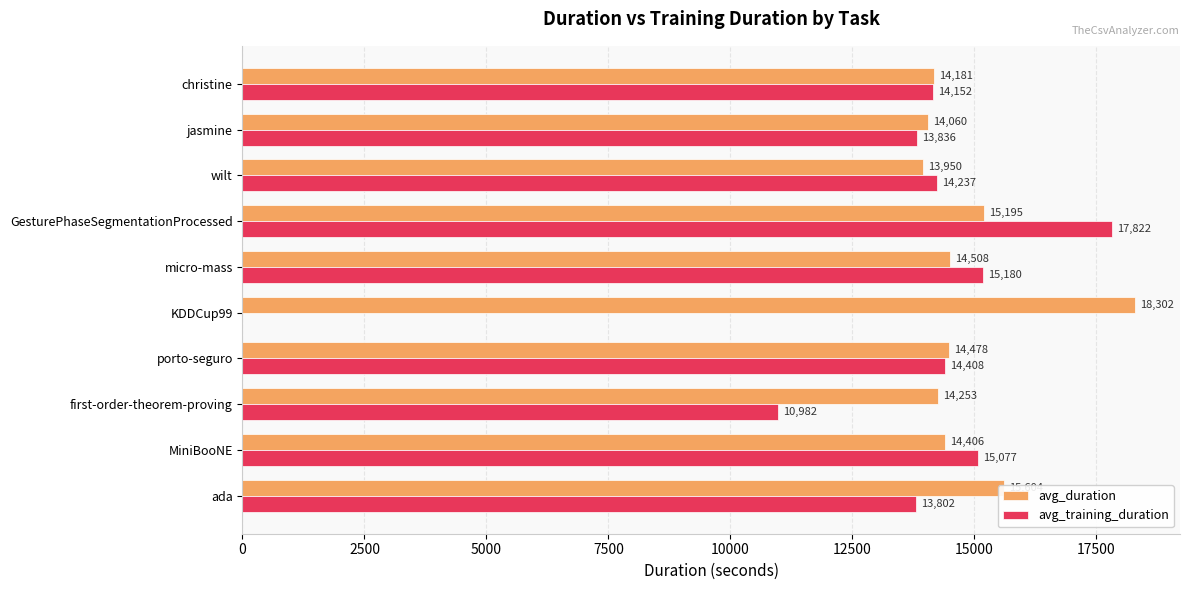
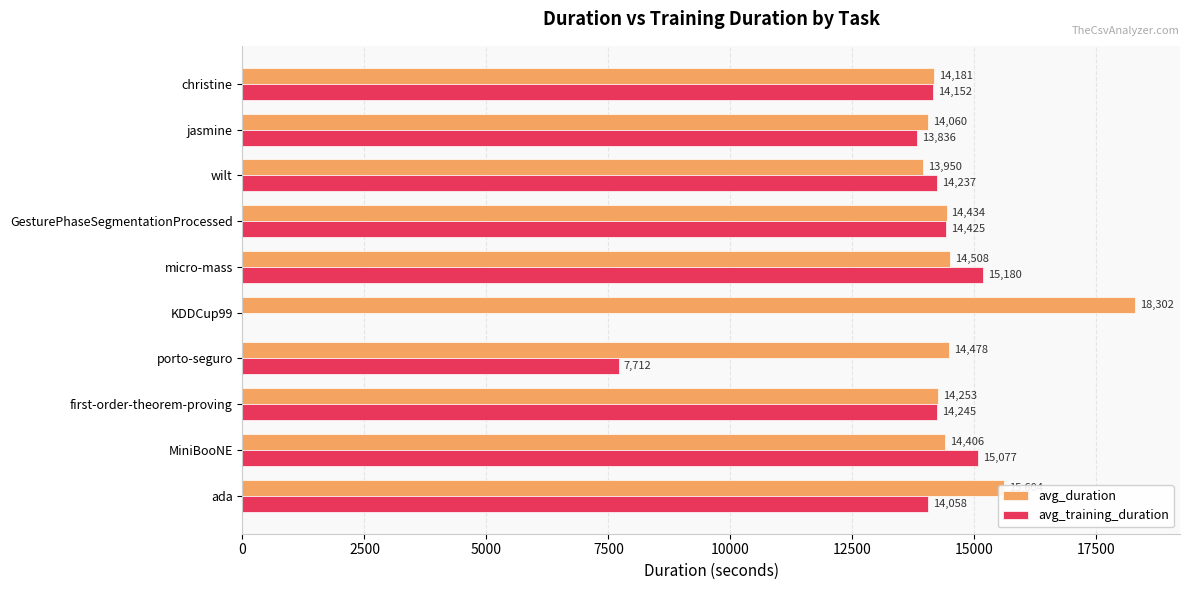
avg_duration, GesturePhaseSegmentationProcessed: 15,195 -> 14,434
avg_training_duration, GesturePhaseSegmentationProcessed: 17,822 -> 14,425
avg_training_duration, porto-seguro: 14,408 -> 7,712
avg_training_duration, first-order-theorem-proving: 10,982 -> 14,245
avg_training_duration, ada: 13,802 -> 14,058
